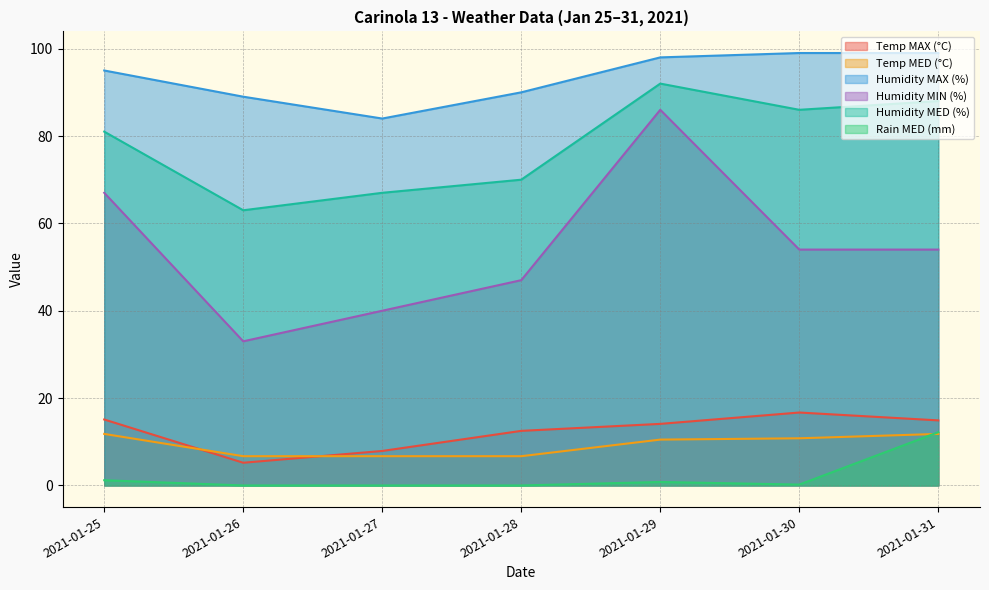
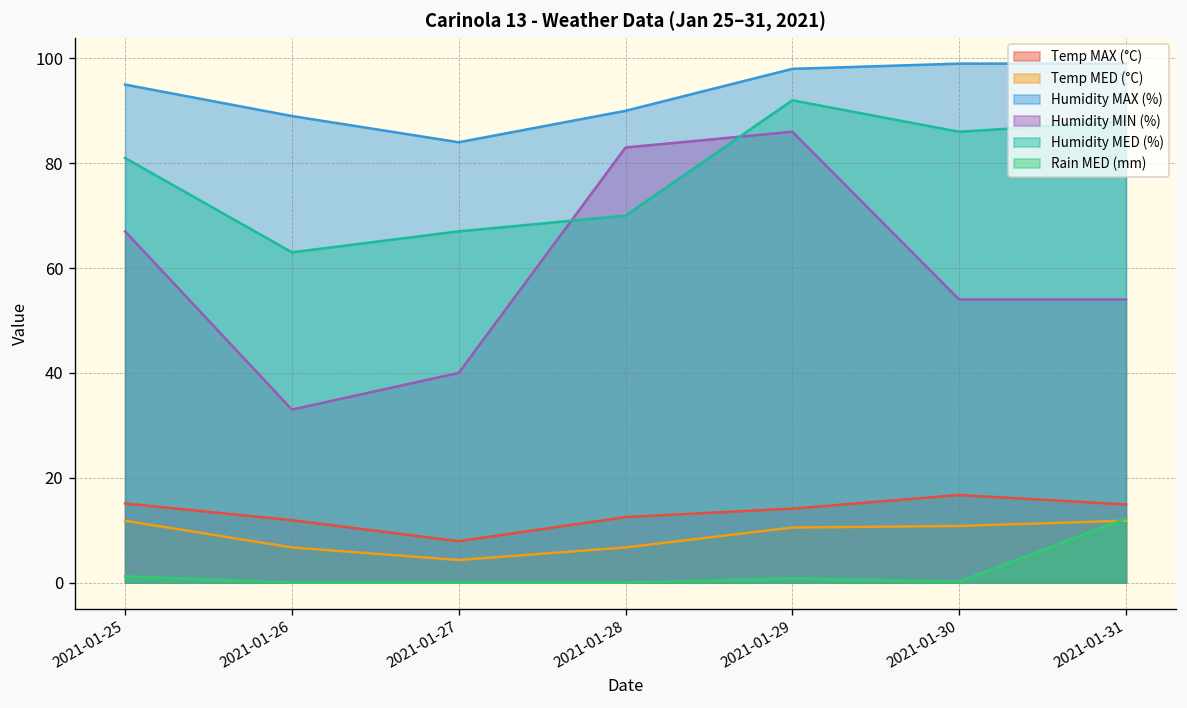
Temp MAX (°C), 2021-01-26: 5 -> 12
Temp MED (°C), 2021-01-27: 7 -> 4
Humidity MIN (%), 2021-01-28: 47 -> 83
